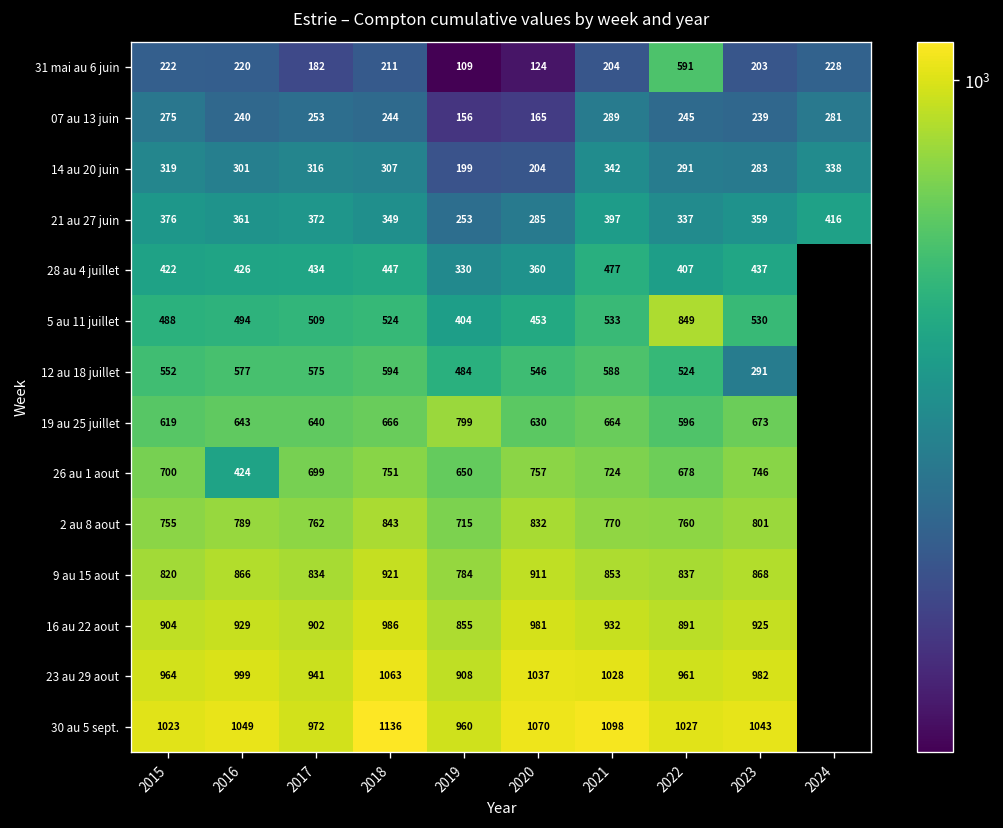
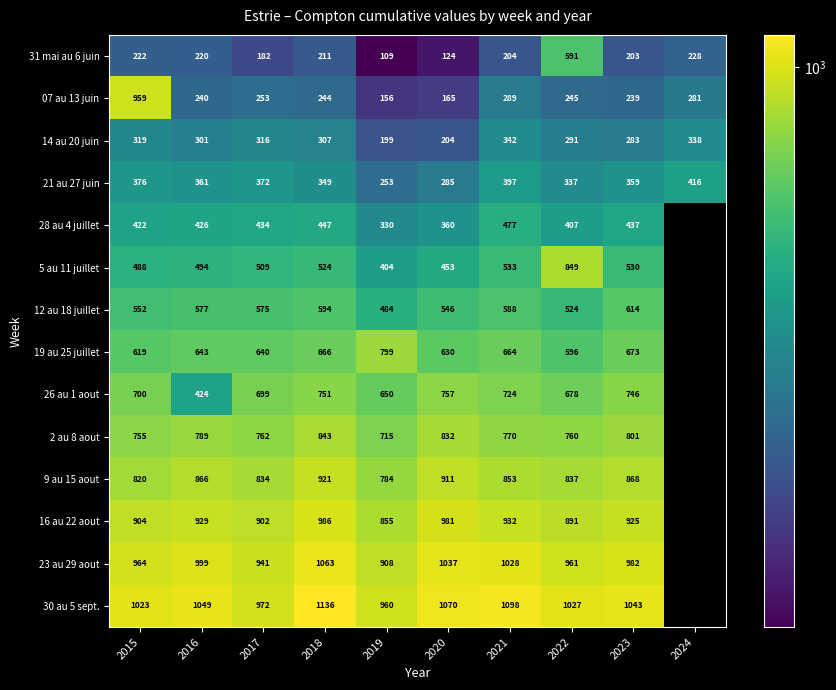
07 au 13 juin, 2015: 275 -> 959
12 au 18 juillet, 2023: 291 -> 614
